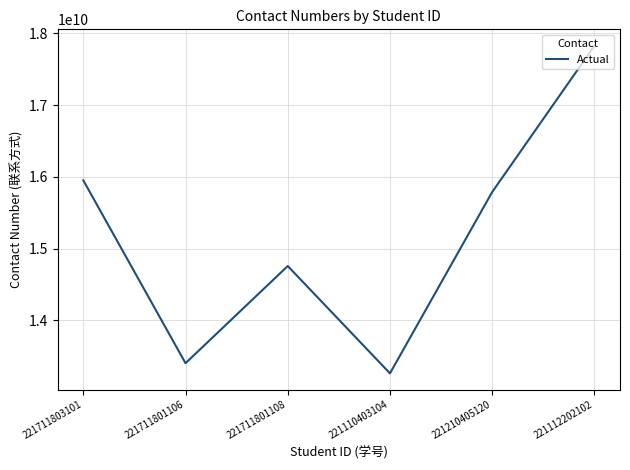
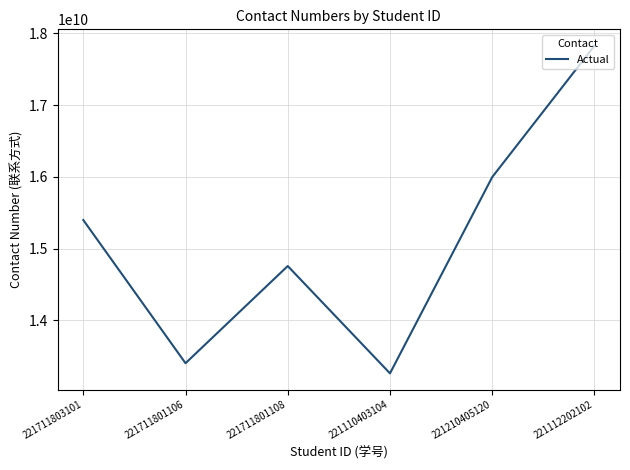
221711803101: 16000000000 -> 15400000000
221210405120: 15800000000 -> 16000000000
